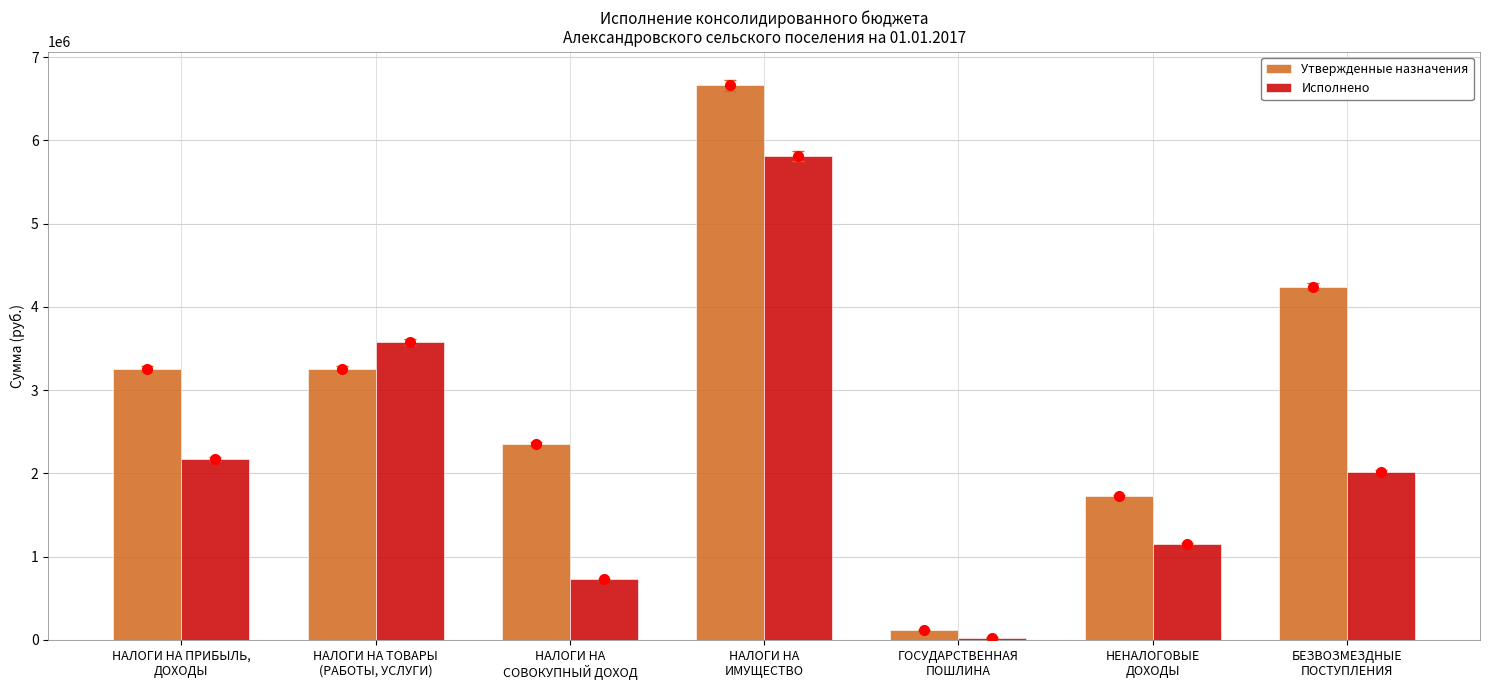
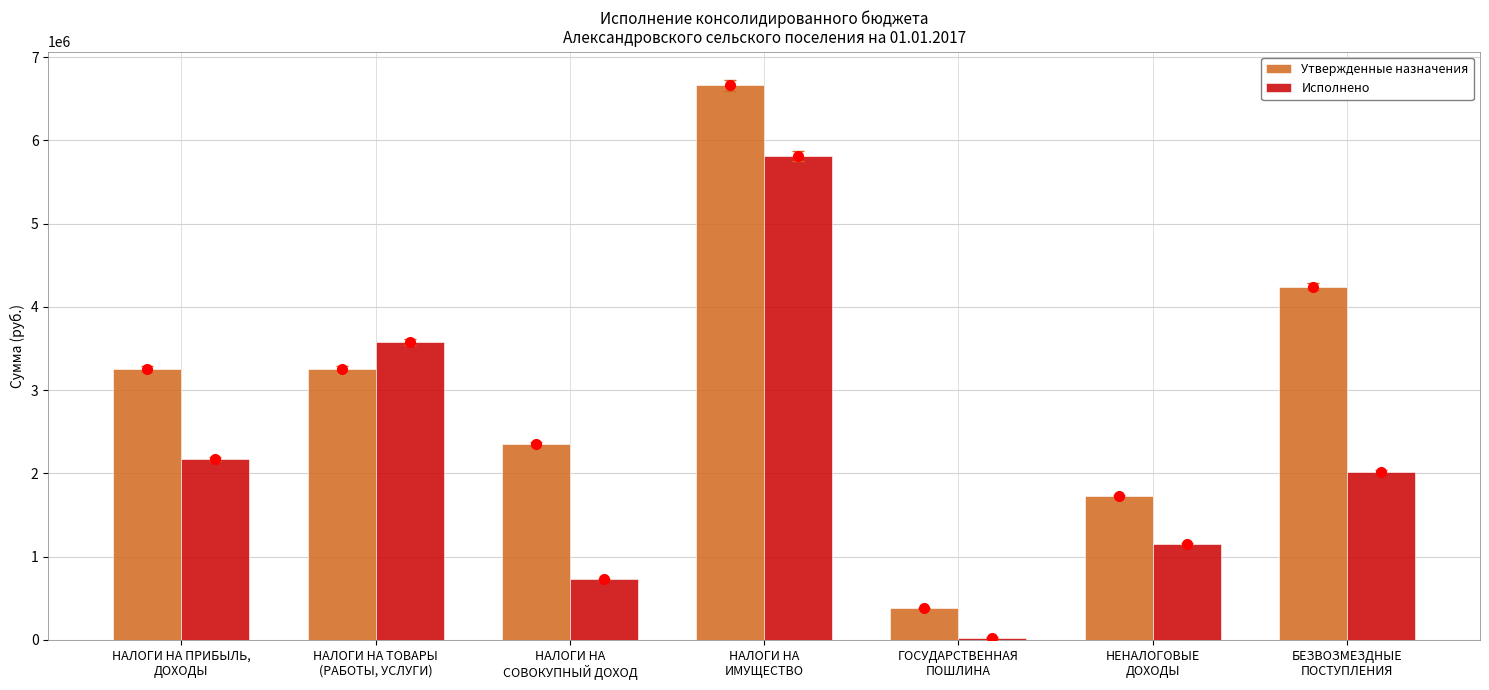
Утвержденные назначения, ГОСУДАРСТВЕННАЯ ПОШЛИНА: 100000 -> 400000
